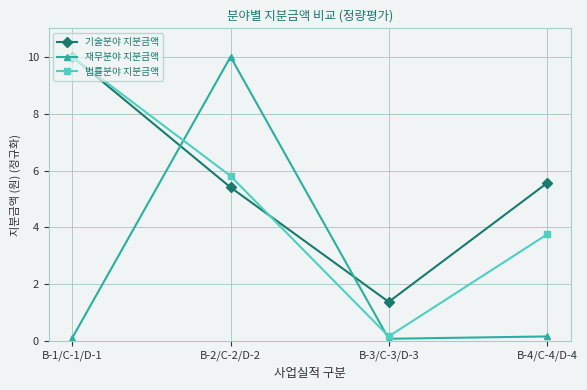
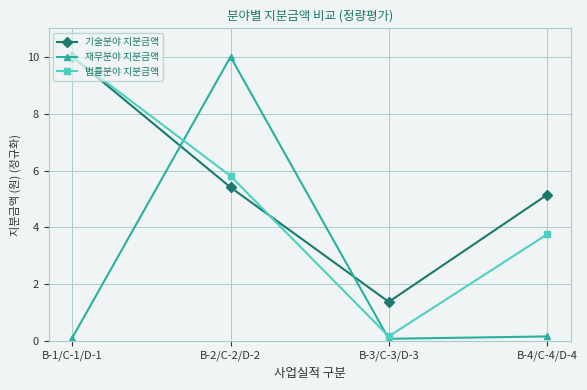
기술분야 지분금액, B-4/C-4/D-4: 5.6 -> 5.1
